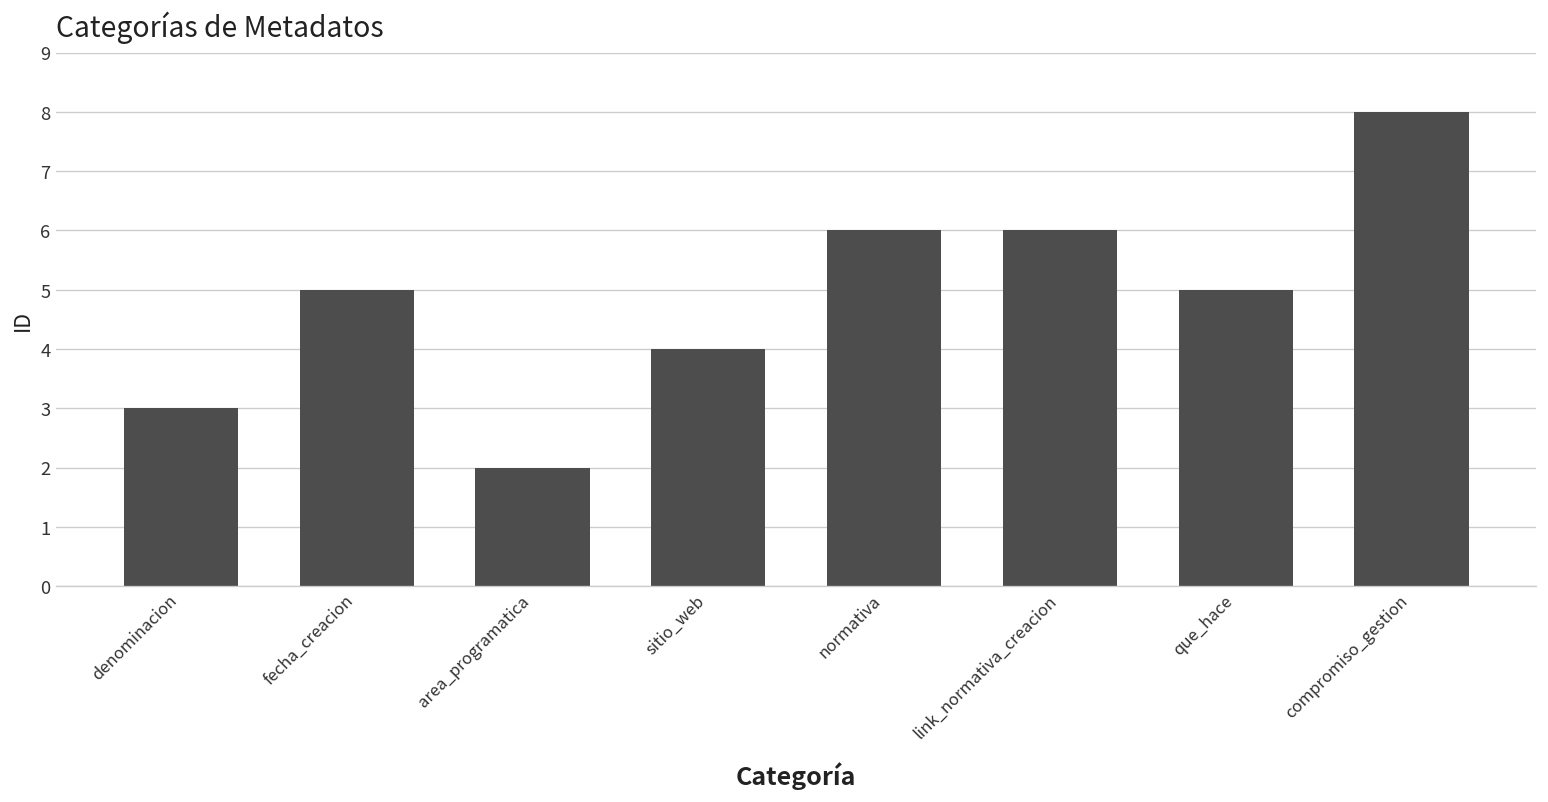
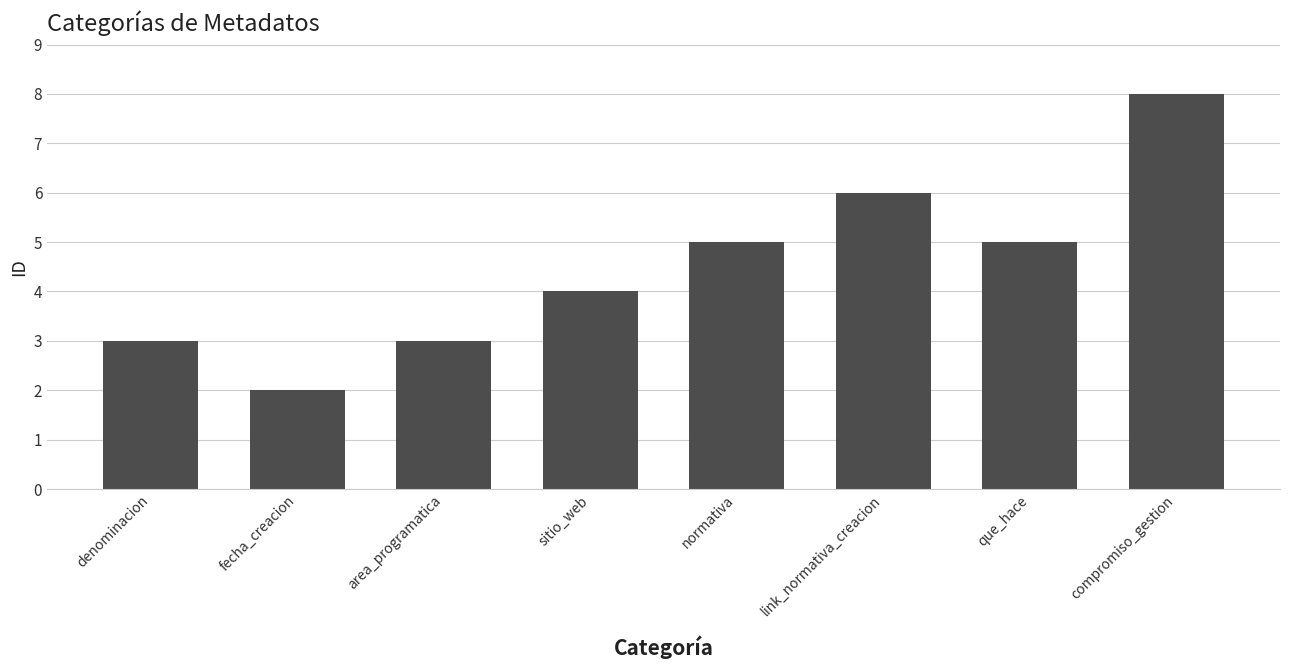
fecha_creacion: 5 -> 2
area_programatica: 2 -> 3
normativa: 6 -> 5
